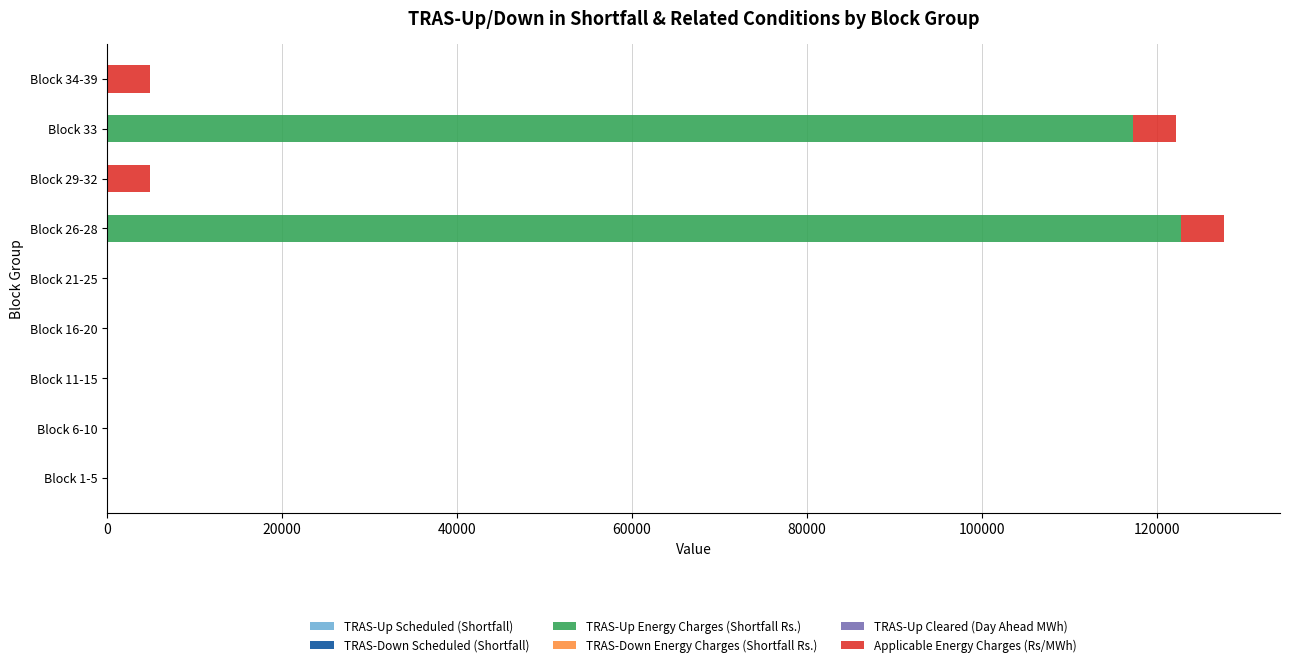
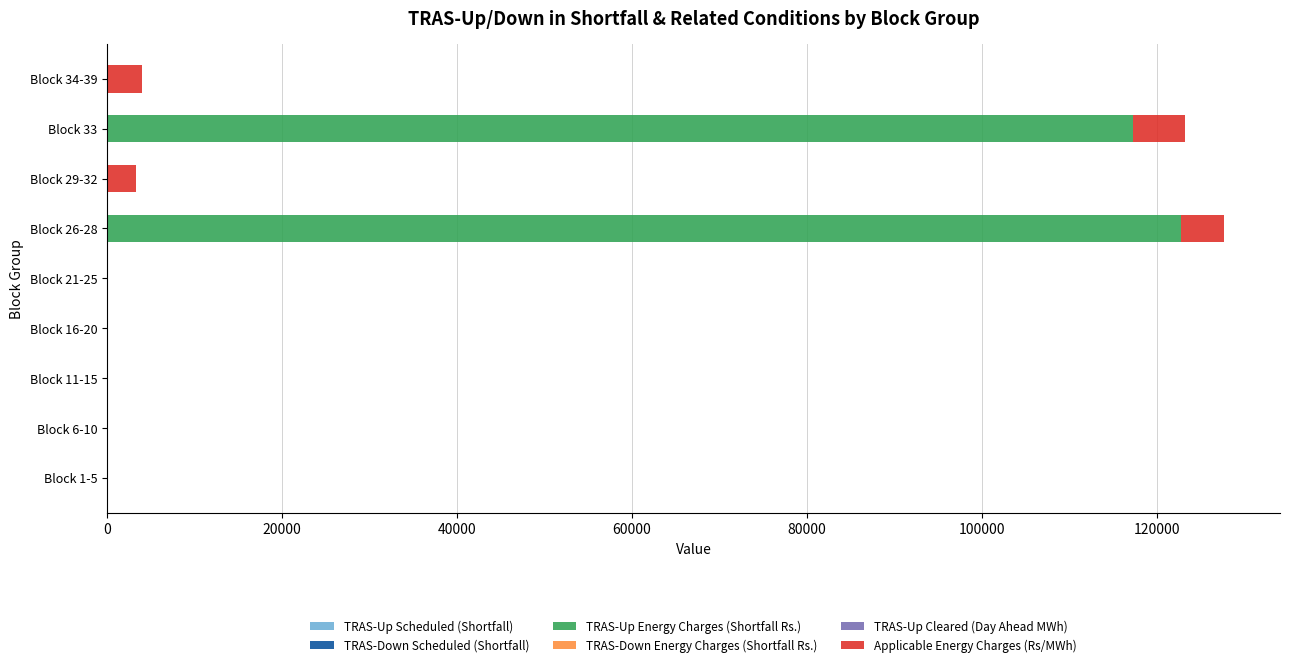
Applicable Energy Charges (Rs/MWh), Block 34-39: 5000 -> 4000
Applicable Energy Charges (Rs/MWh), Block 33: 5000 -> 6000
Applicable Energy Charges (Rs/MWh), Block 29-32: 5000 -> 3000
